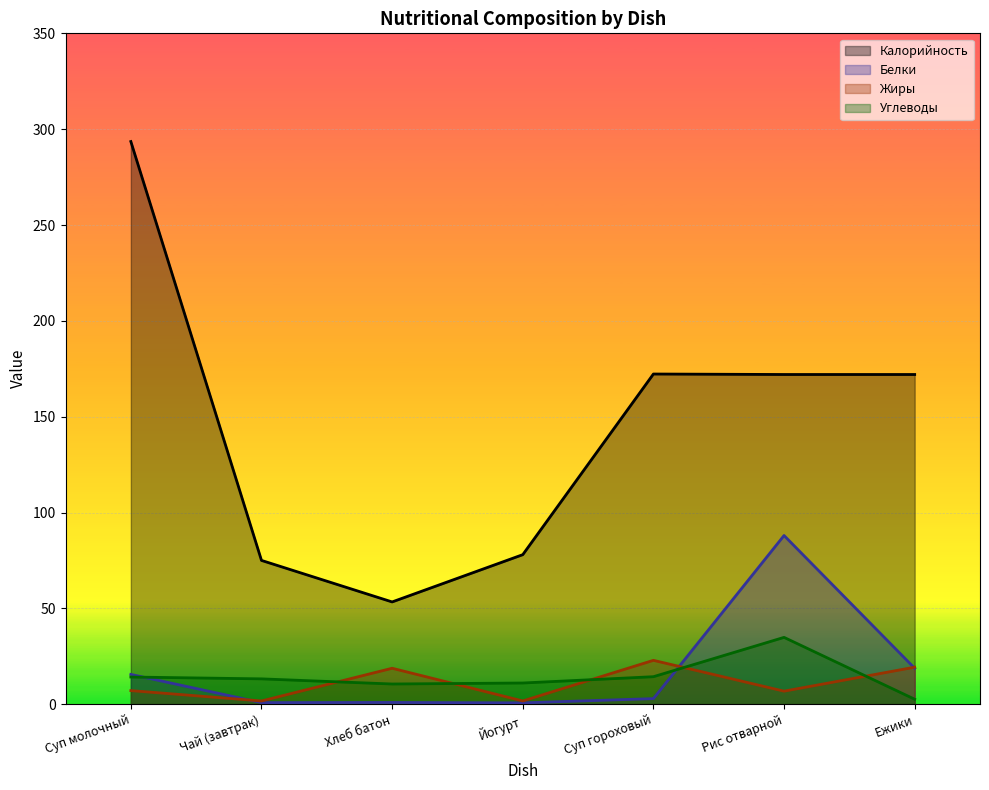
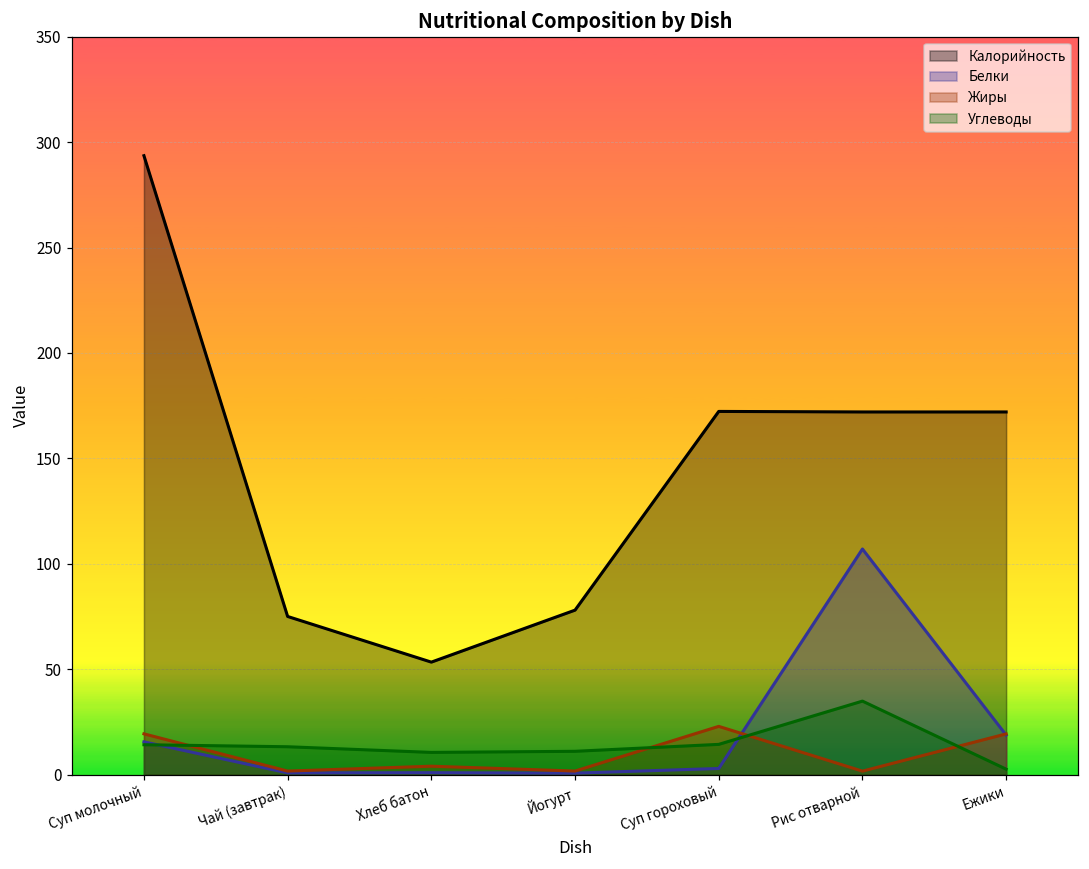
Жиры, Суп молочный: 7 -> 19
Жиры, Хлеб батон: 19 -> 4
Белки, Рис отварной: 88 -> 107
Жиры, Рис отварной: 7 -> 2
